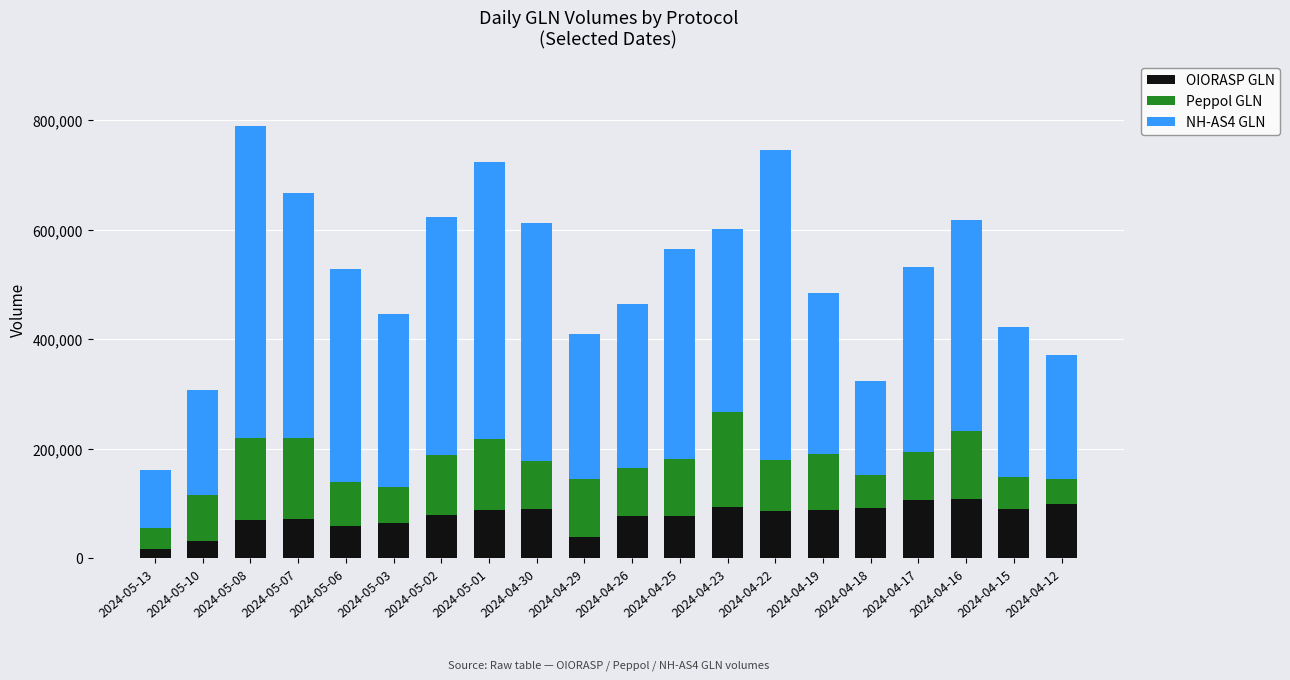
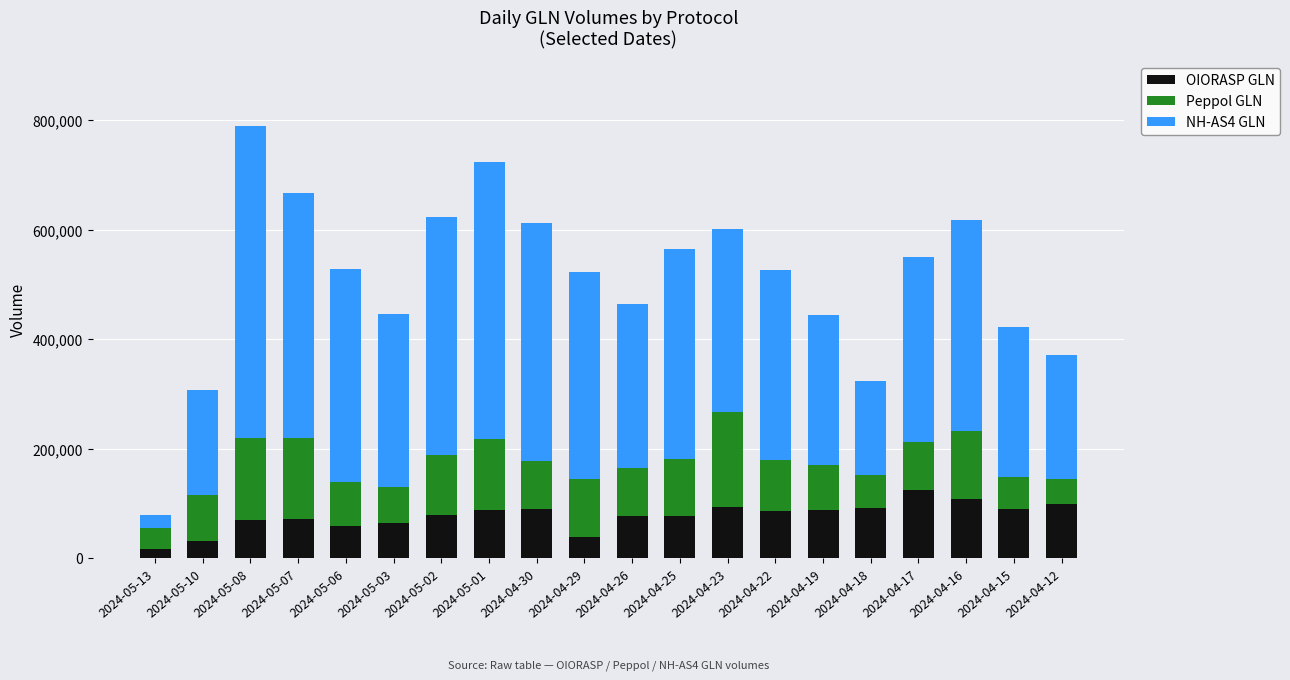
NH-AS4 GLN, 2024-05-13: 110,000 -> 20,000
NH-AS4 GLN, 2024-04-29: 270,000 -> 380,000
NH-AS4 GLN, 2024-04-22: 560,000 -> 350,000
Peppol GLN, 2024-04-19: 100,000 -> 80,000
NH-AS4 GLN, 2024-04-19: 290,000 -> 270,000
OIORASP GLN, 2024-04-17: 110,000 -> 120,000
